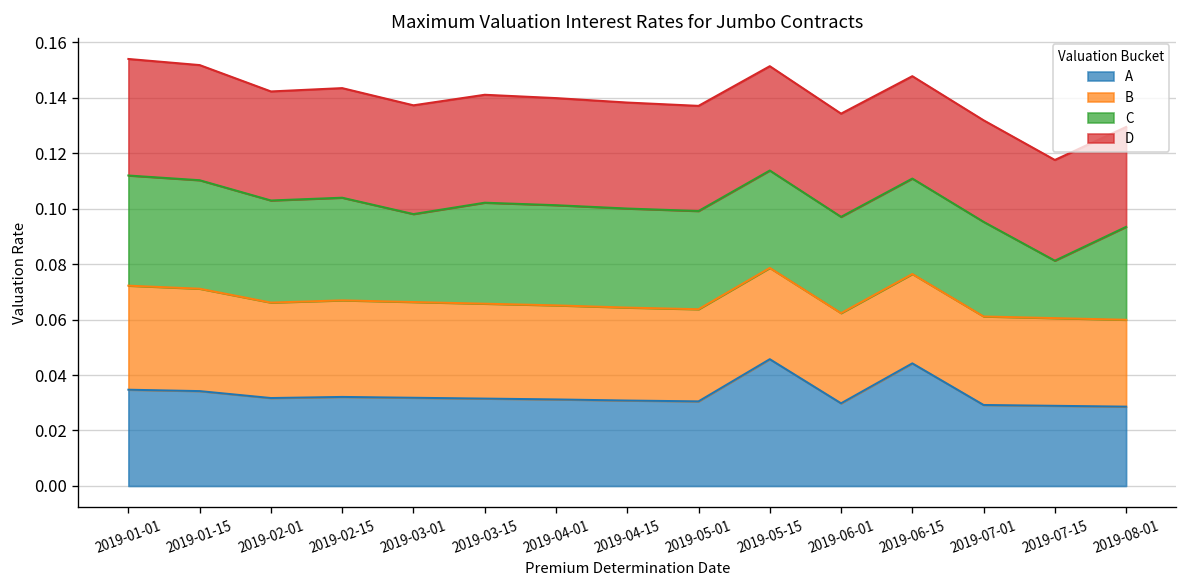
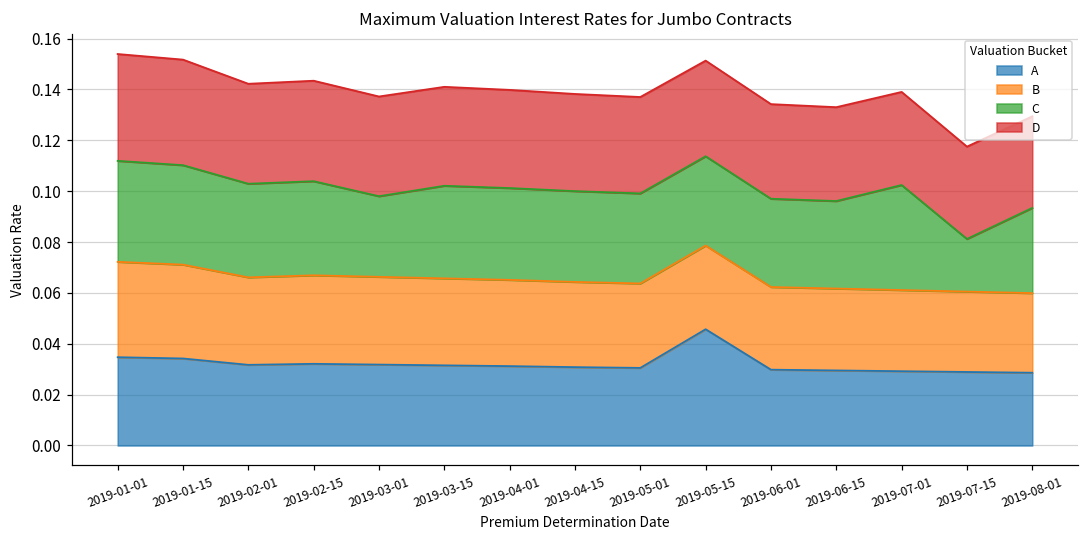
A, 2019-06-15: 0.044 -> 0.030
C, 2019-07-01: 0.034 -> 0.041
